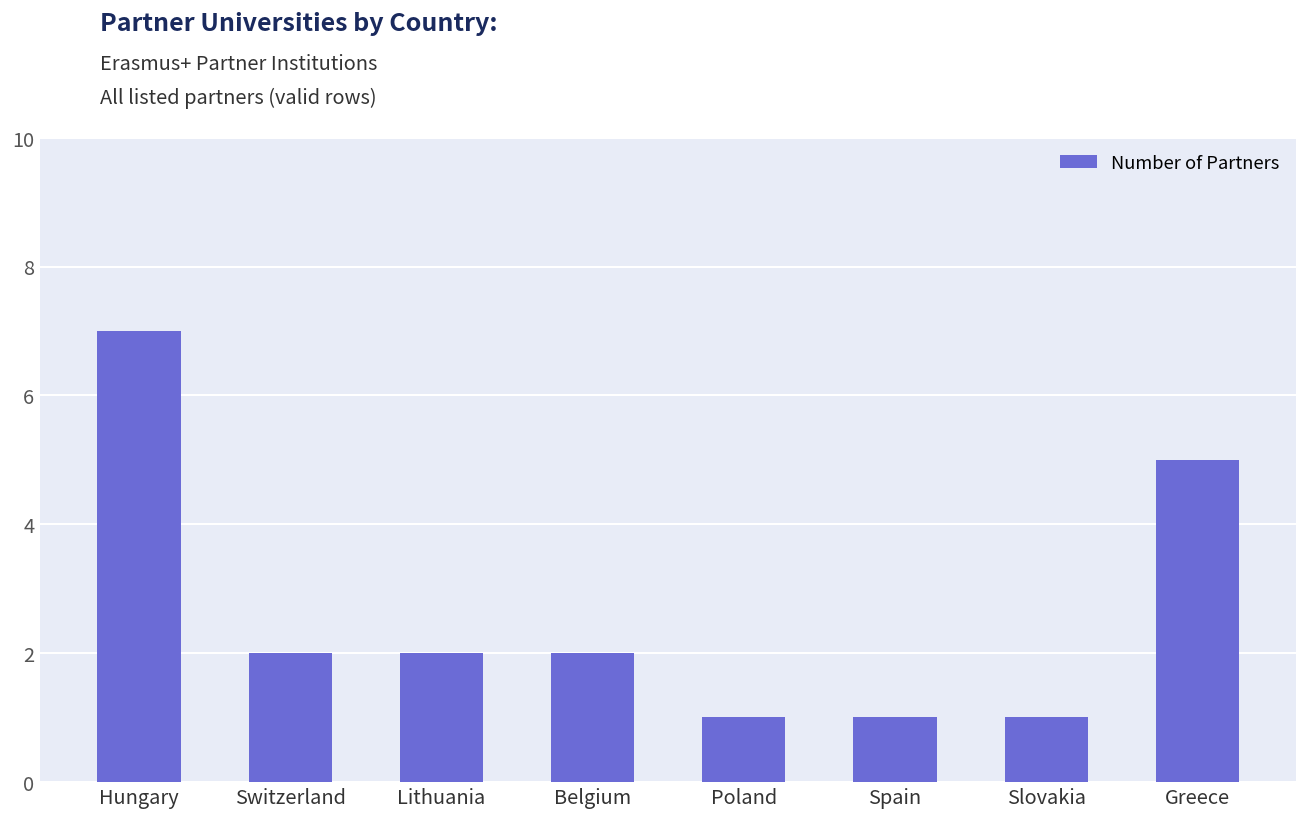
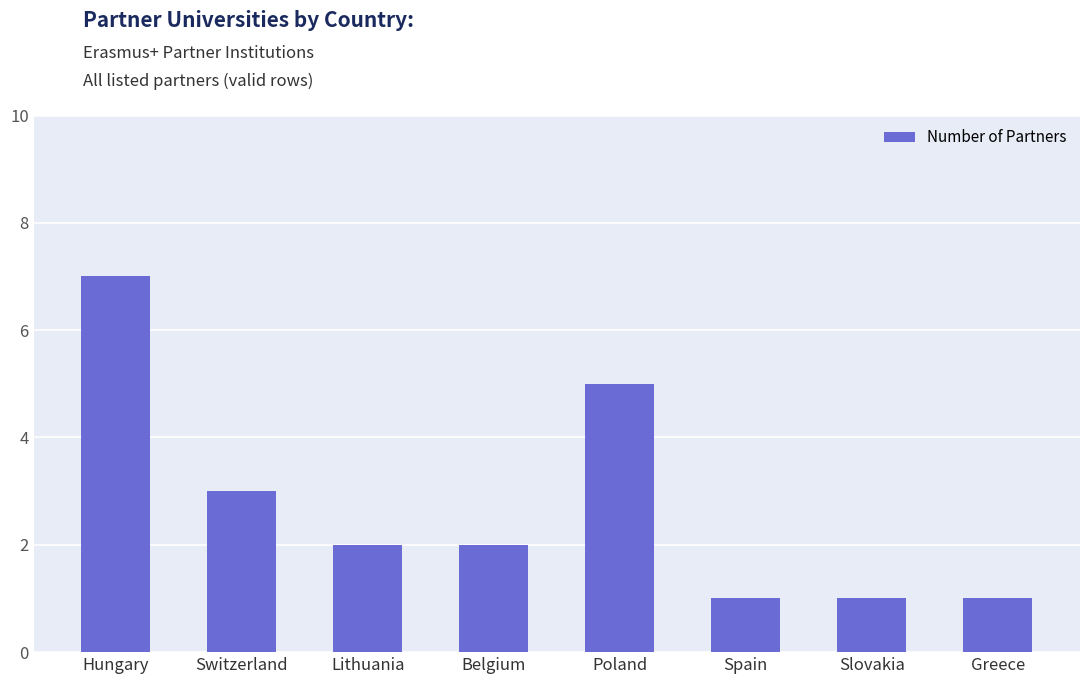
Switzerland: 2 -> 3
Poland: 1 -> 5
Greece: 5 -> 1
